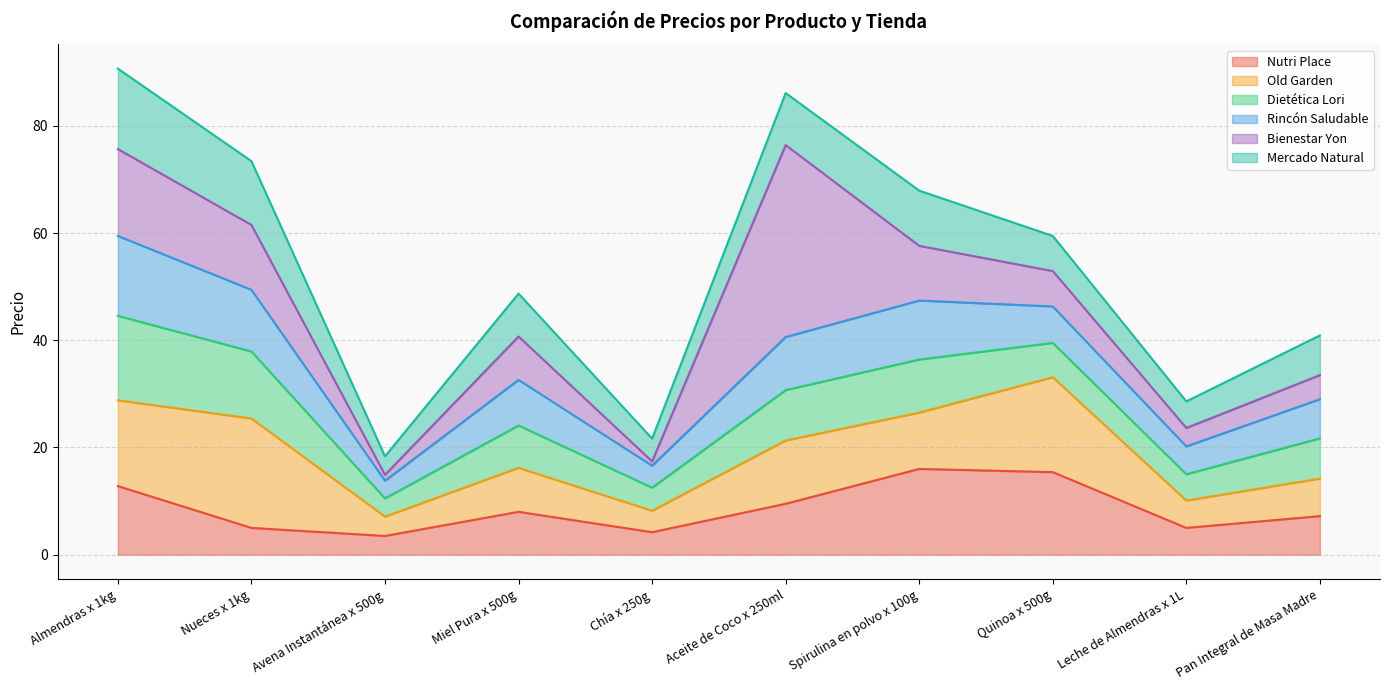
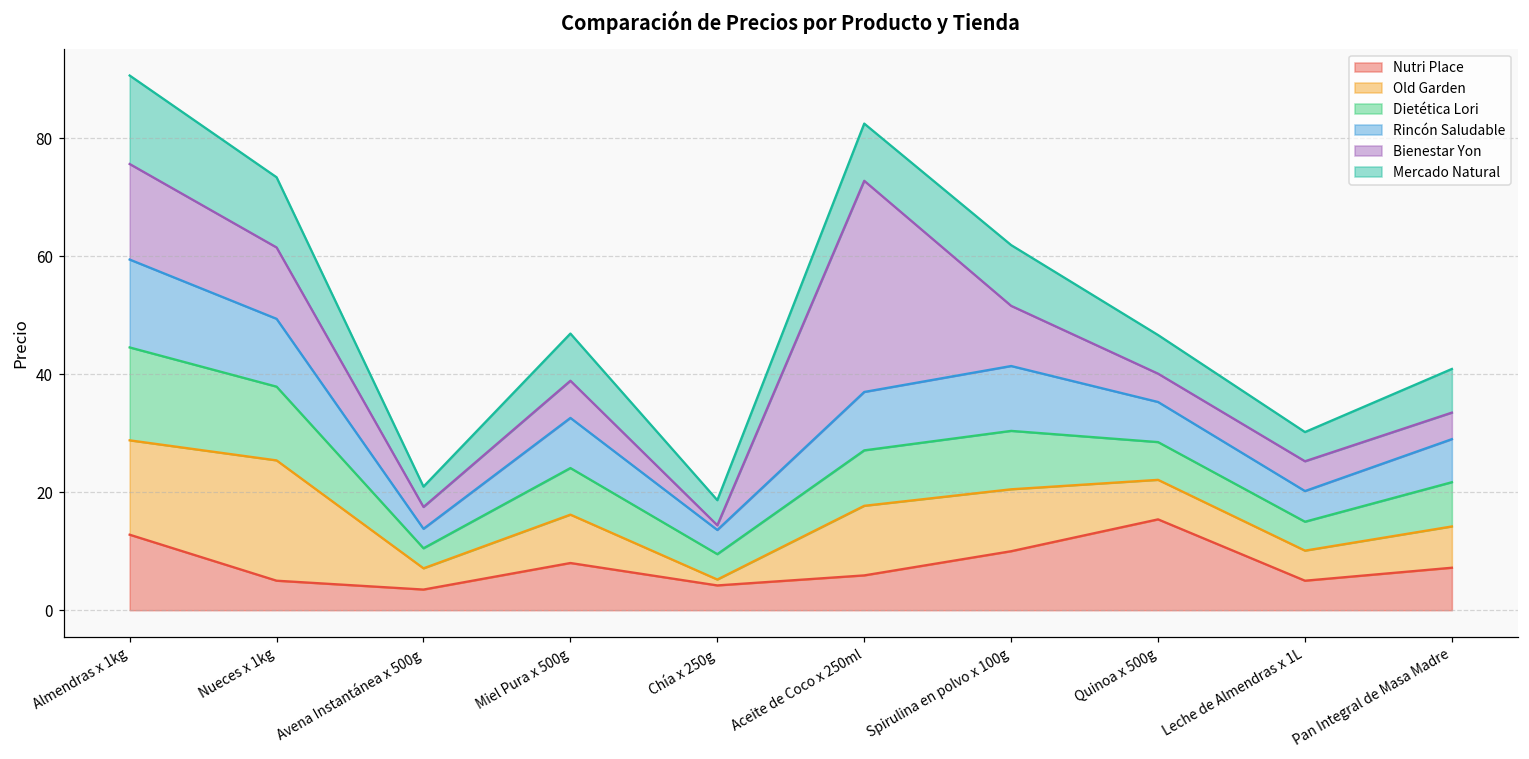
Bienestar Yon, Avena Instantánea x 500g: 1 -> 4
Bienestar Yon, Miel Pura x 500g: 8 -> 6
Old Garden, Chía x 250g: 4 -> 1
Nutri Place, Aceite de Coco x 250ml: 10 -> 6
Nutri Place, Spirulina en polvo x 100g: 16 -> 10
Old Garden, Quinoa x 500g: 18 -> 7
Bienestar Yon, Quinoa x 500g: 7 -> 5
Bienestar Yon, Leche de Almendras x 1L: 3 -> 5
